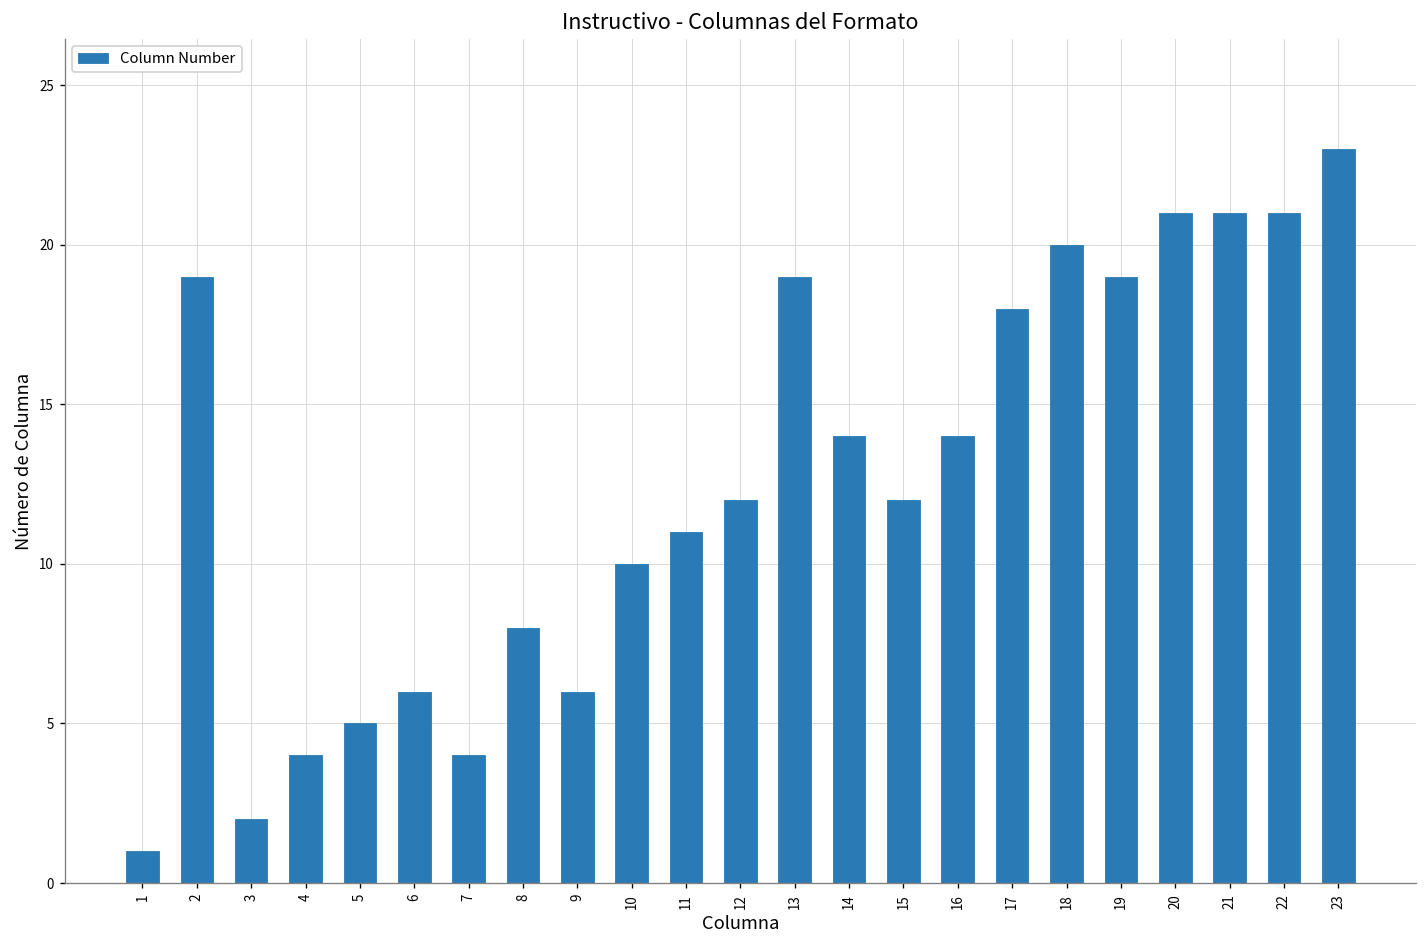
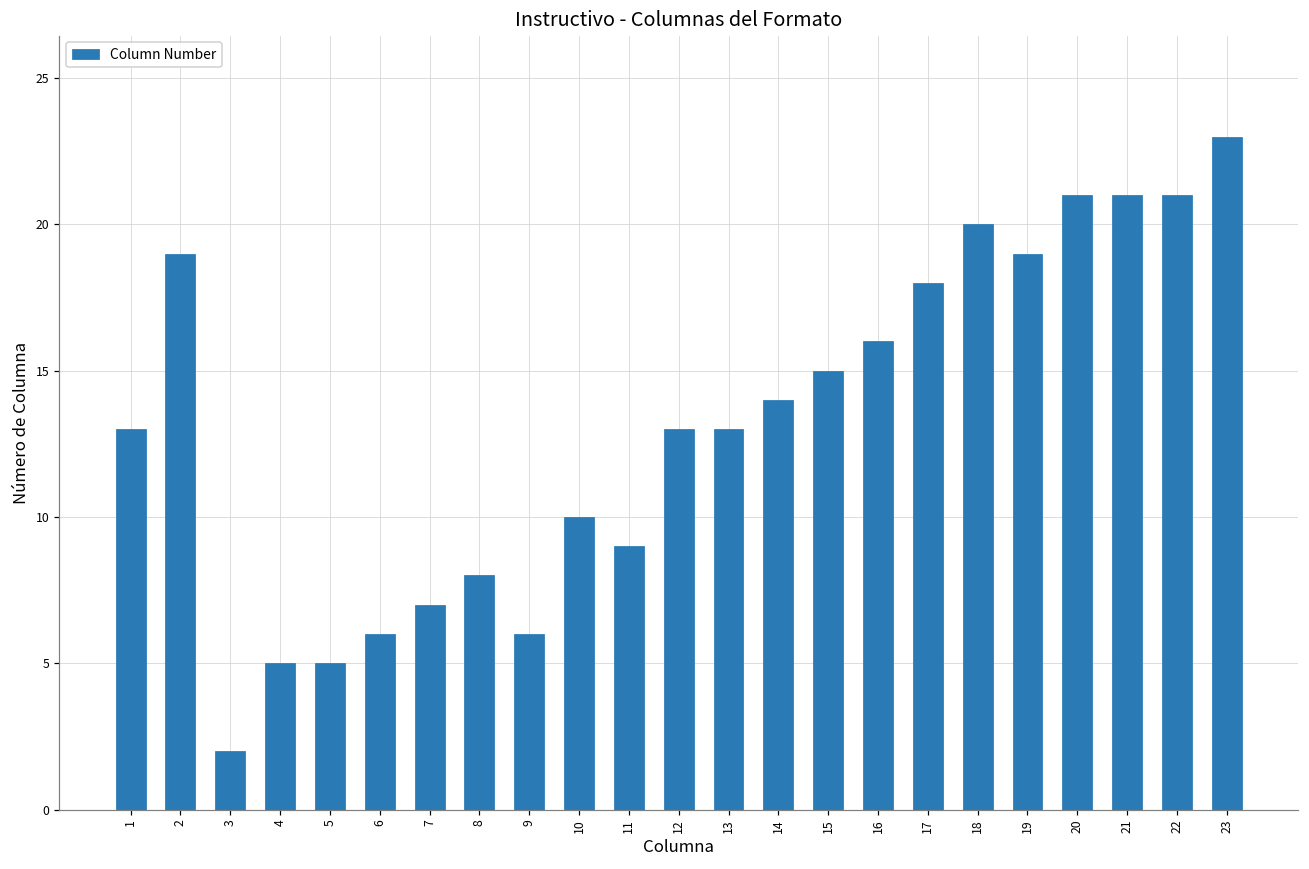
1: 1 -> 13
4: 4 -> 5
7: 4 -> 7
11: 11 -> 9
12: 12 -> 13
13: 19 -> 13
15: 12 -> 15
16: 14 -> 16
